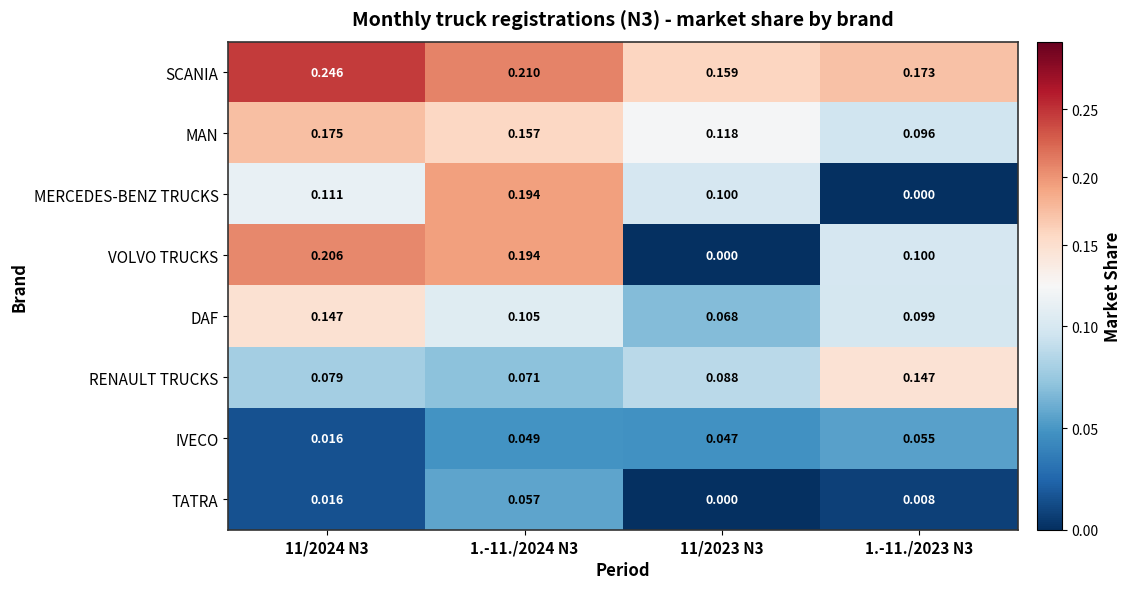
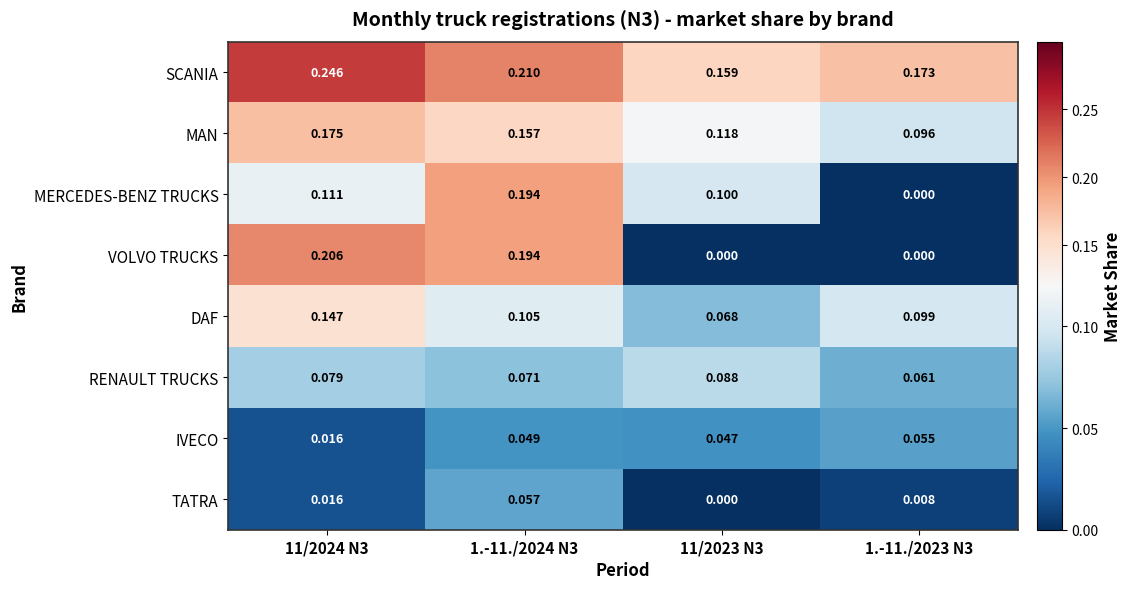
VOLVO TRUCKS, 1.-11./2023 N3: 0.100 -> 0.000
RENAULT TRUCKS, 1.-11./2023 N3: 0.147 -> 0.061
